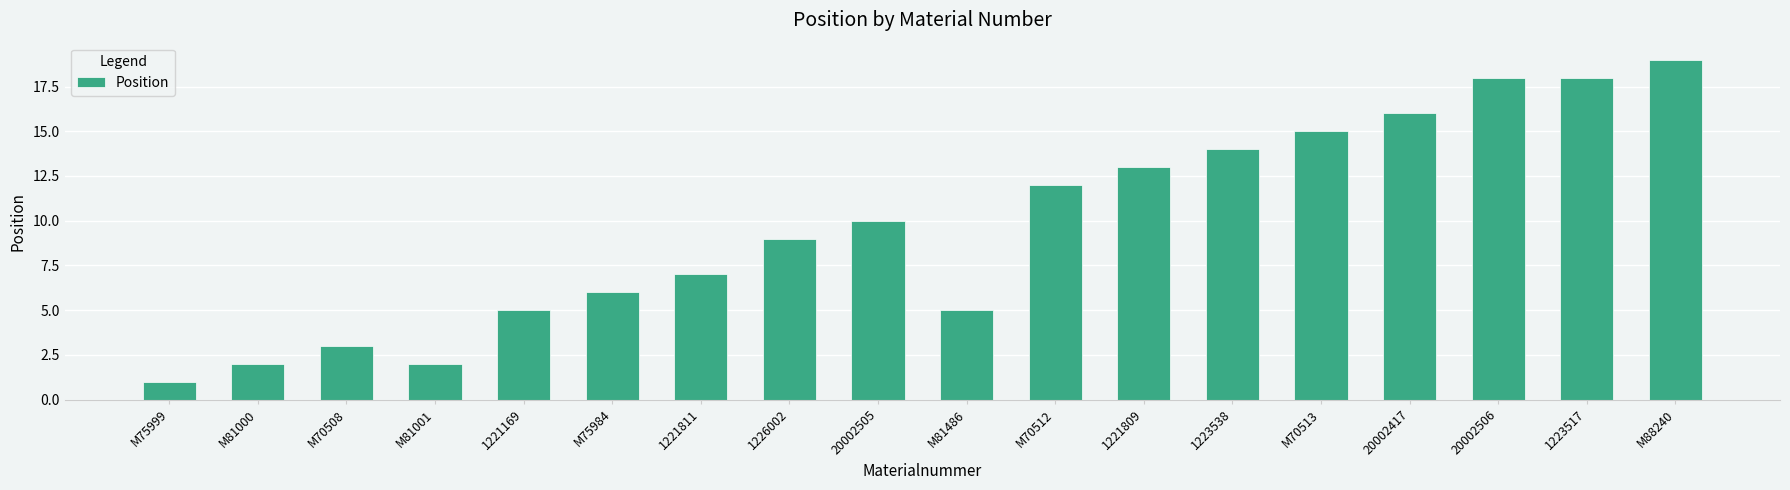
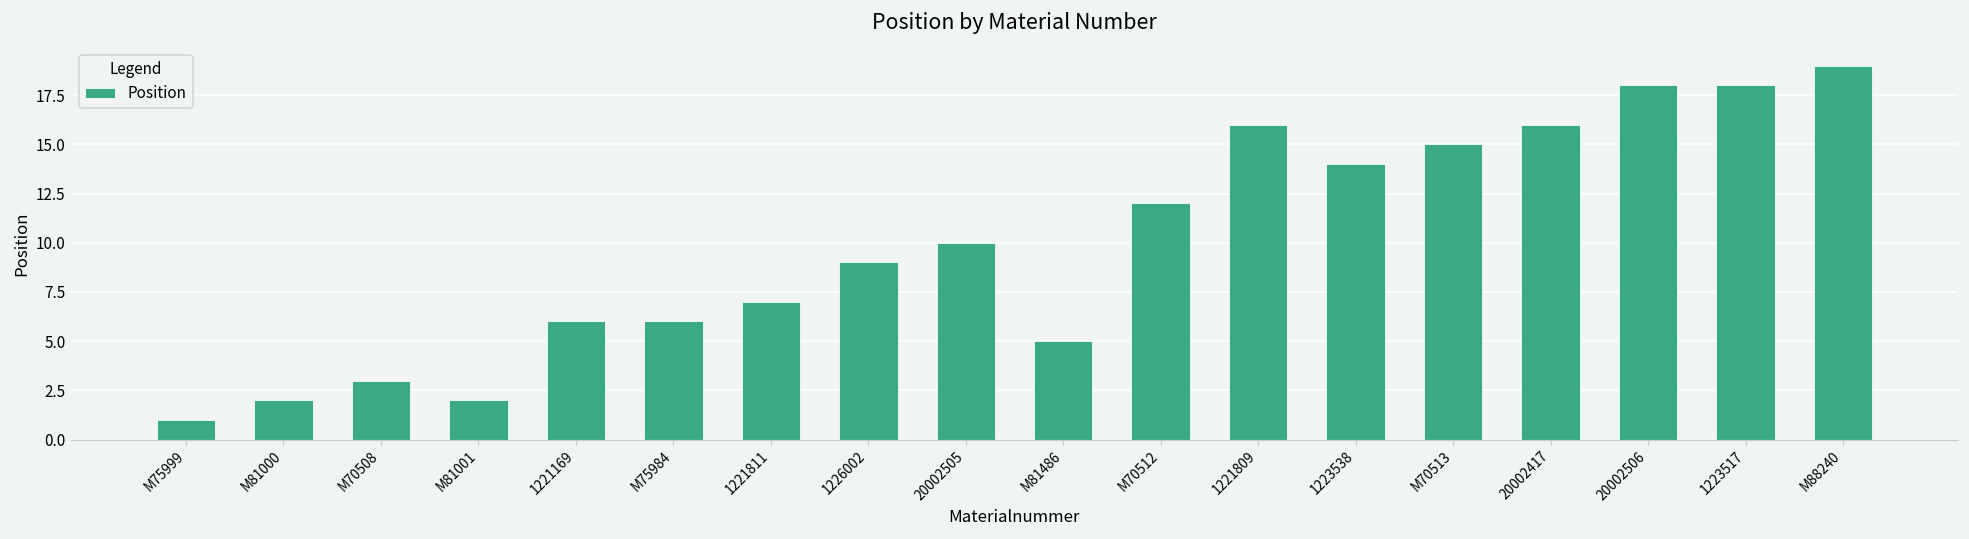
1221169: 5 -> 6
1221809: 13 -> 16
